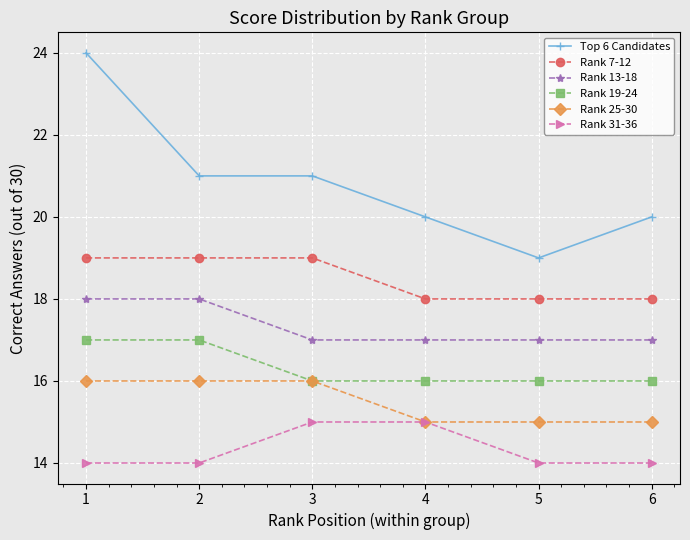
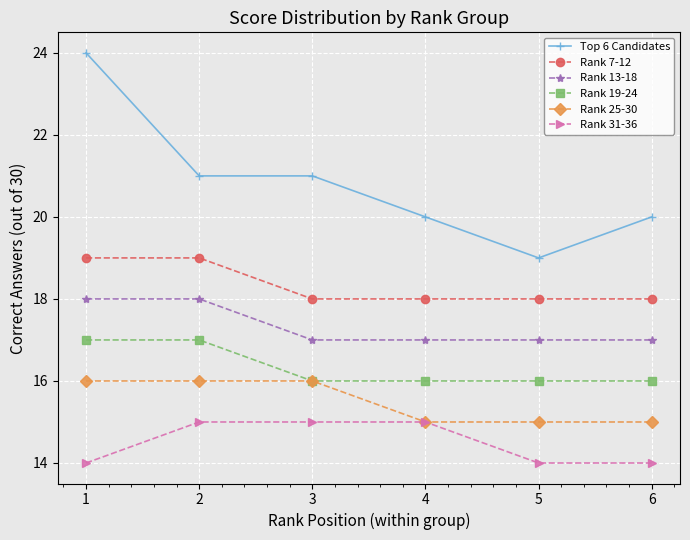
Rank 31-36, 2: 14 -> 15
Rank 7-12, 3: 19 -> 18
